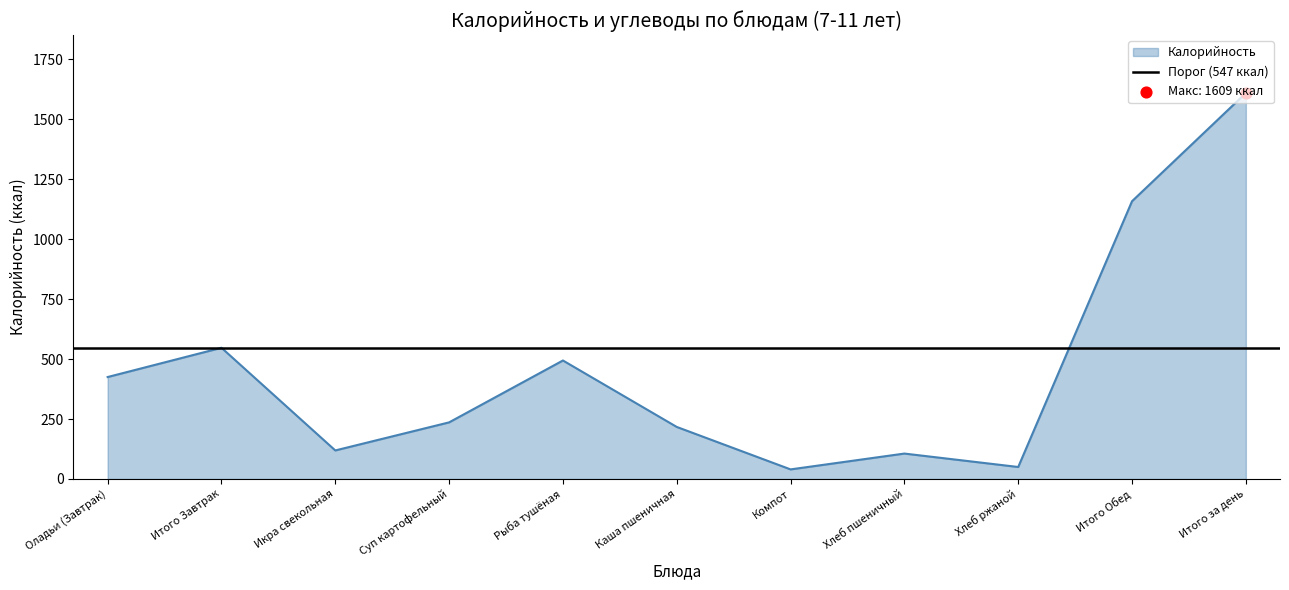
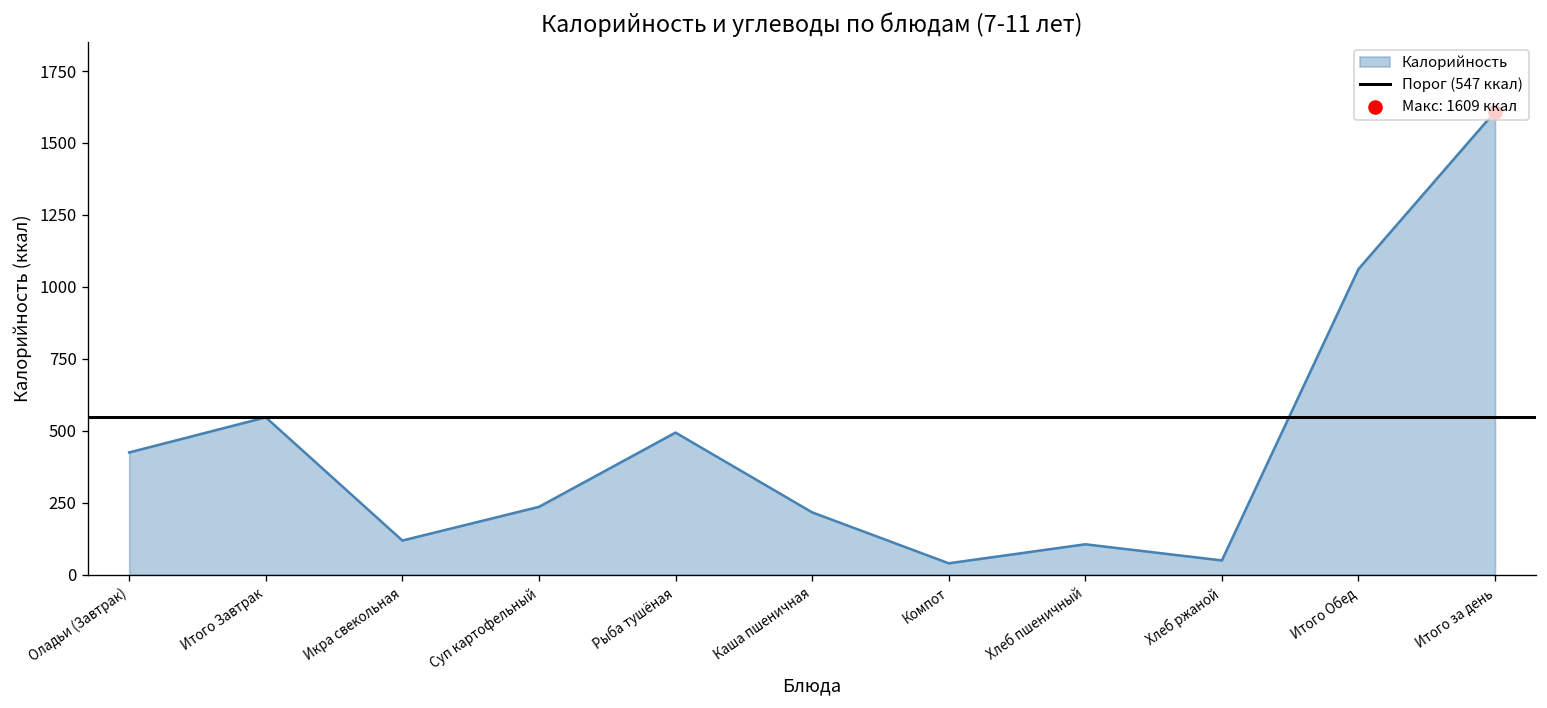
Калорийность, Итого Обед: 1160 -> 1060
